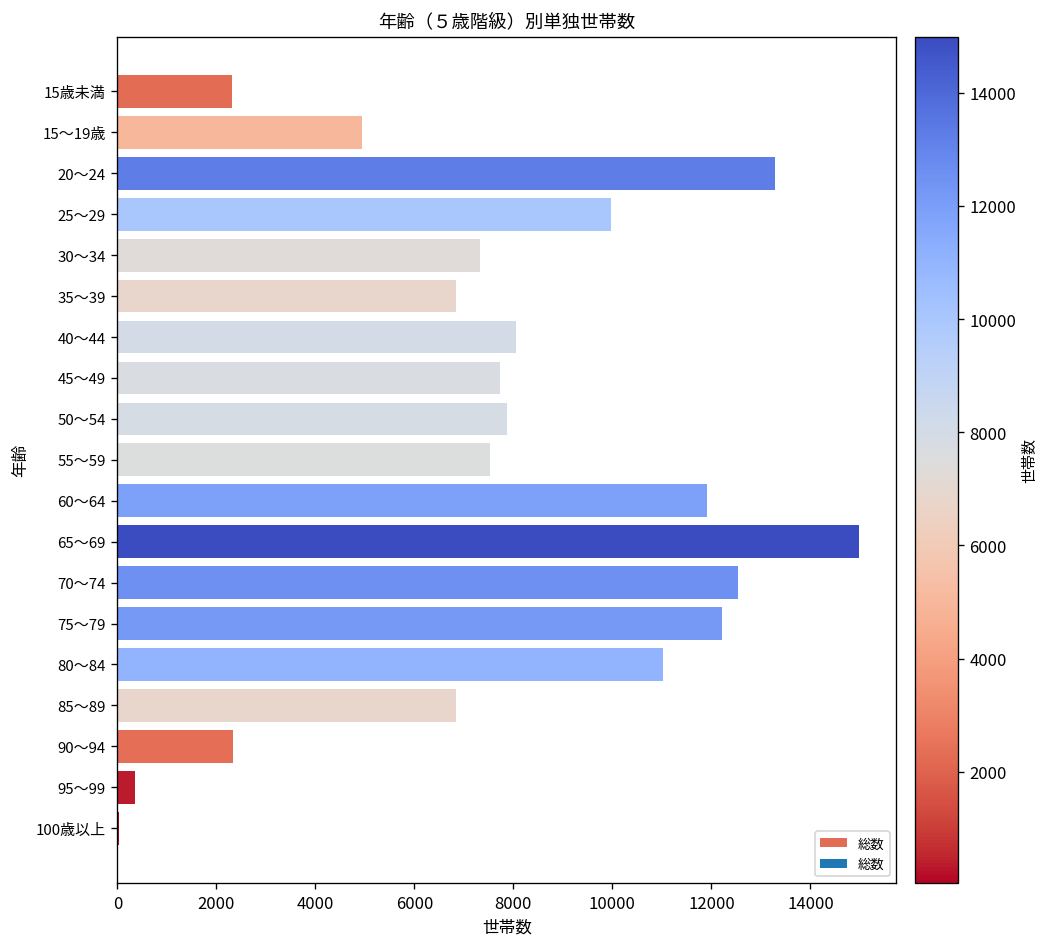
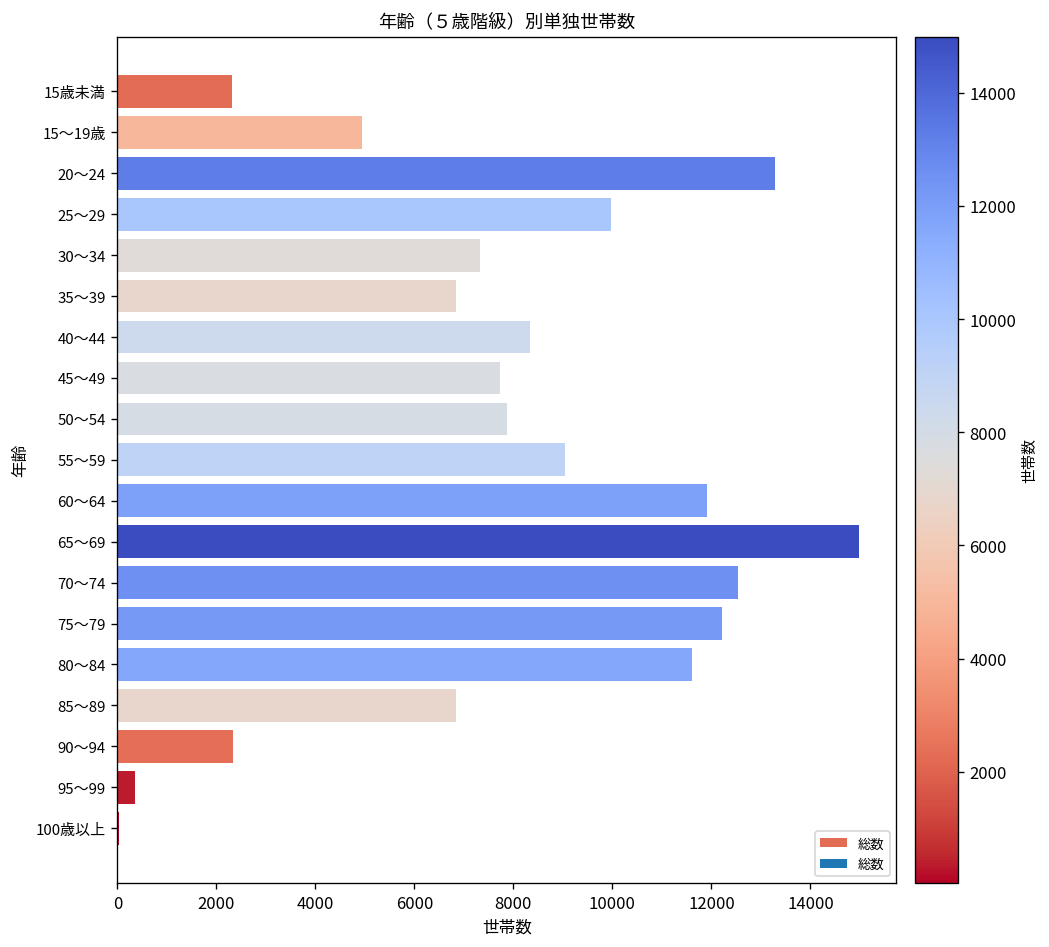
40～44: 8100 -> 8300
55～59: 7500 -> 9100
80～84: 11000 -> 11600
